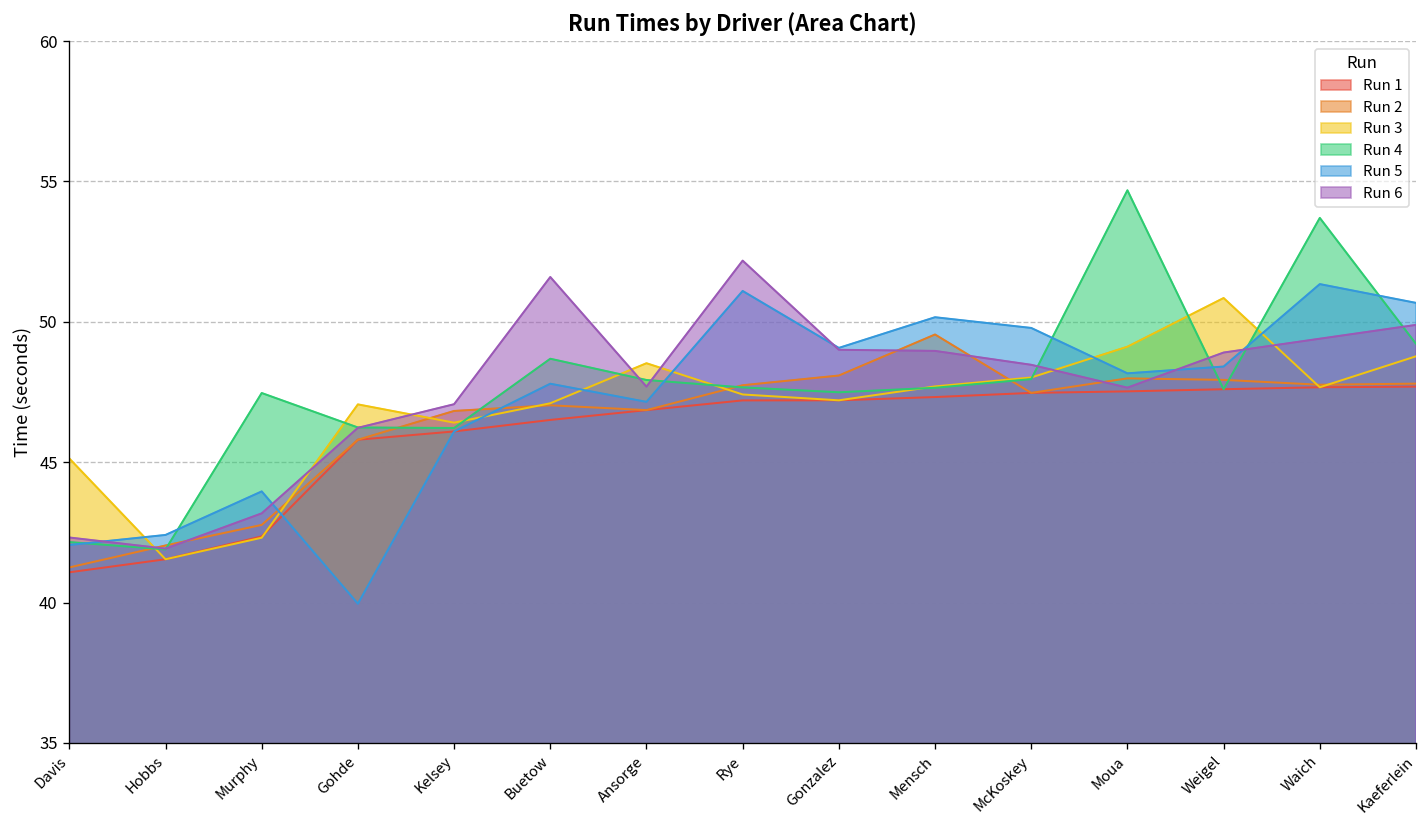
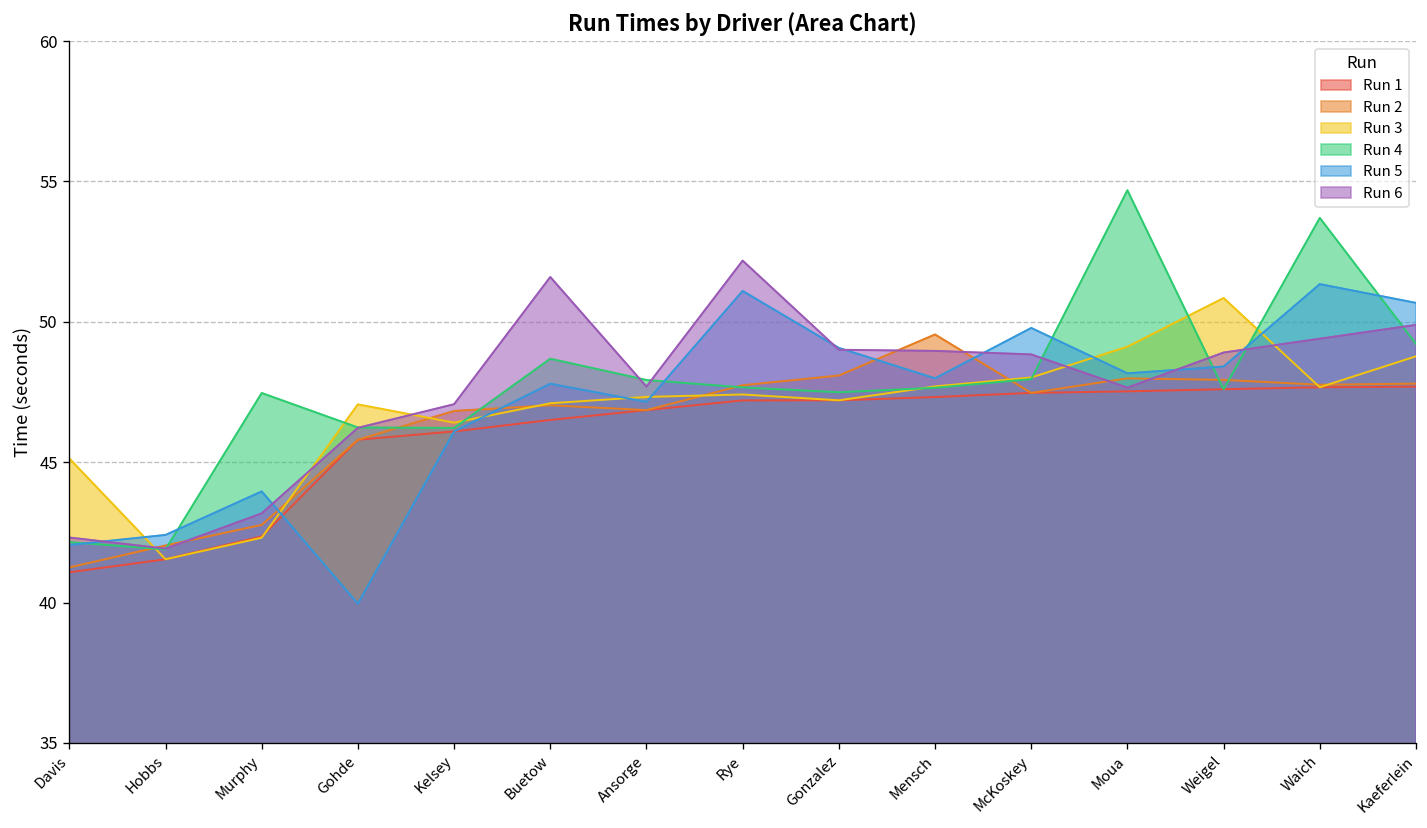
Run 3, Ansorge: 48.5 -> 47.3
Run 5, Mensch: 50.2 -> 48.0
Run 6, McKoskey: 48.5 -> 48.8
